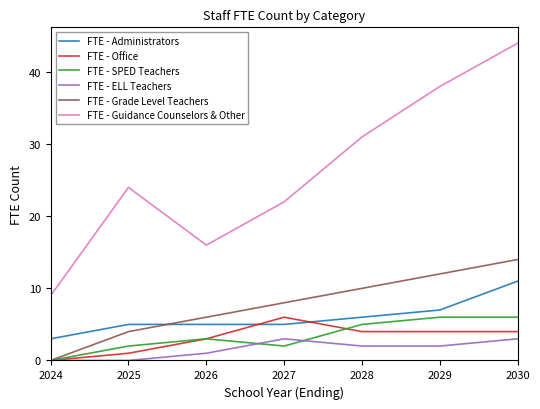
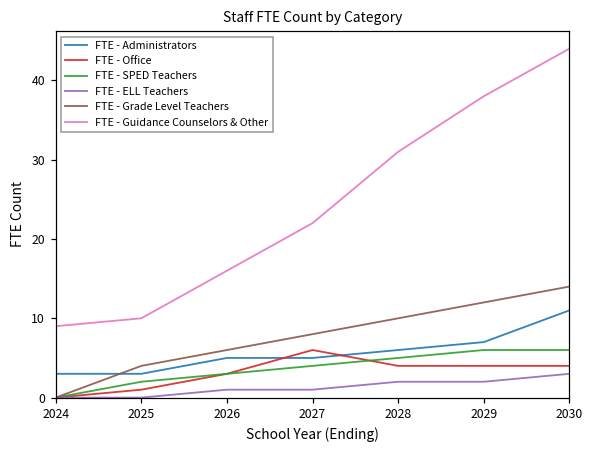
FTE - Administrators, 2025: 5 -> 3
FTE - Guidance Counselors & Other, 2025: 24 -> 10
FTE - SPED Teachers, 2027: 2 -> 4
FTE - ELL Teachers, 2027: 3 -> 1
